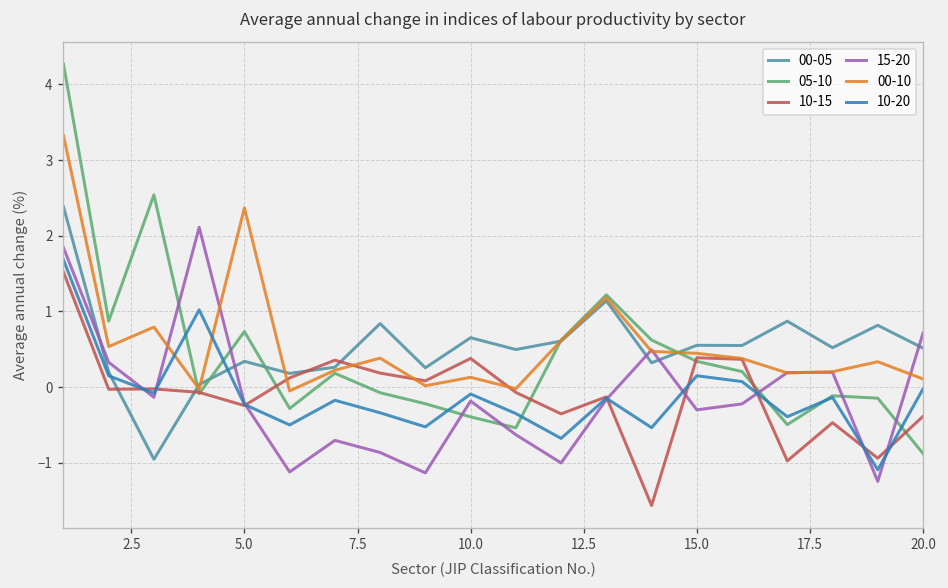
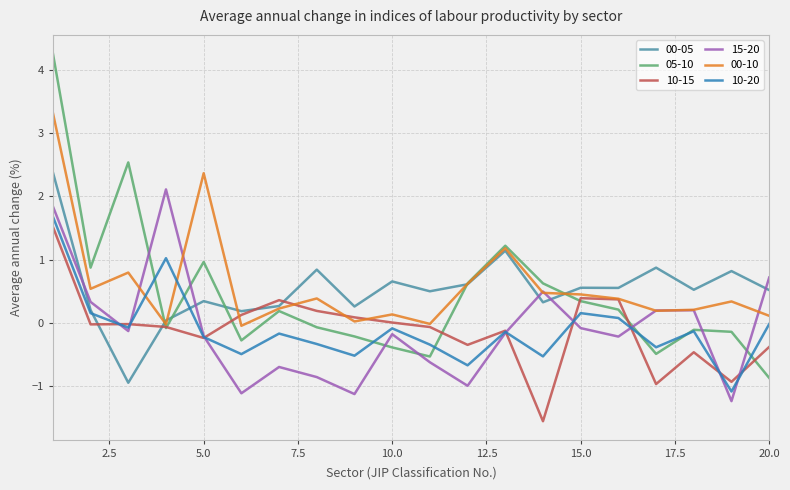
05-10, 5.0: 0.7 -> 1.0
10-15, 10.0: 0.4 -> 0.0
15-20, 15.0: -0.3 -> -0.1
